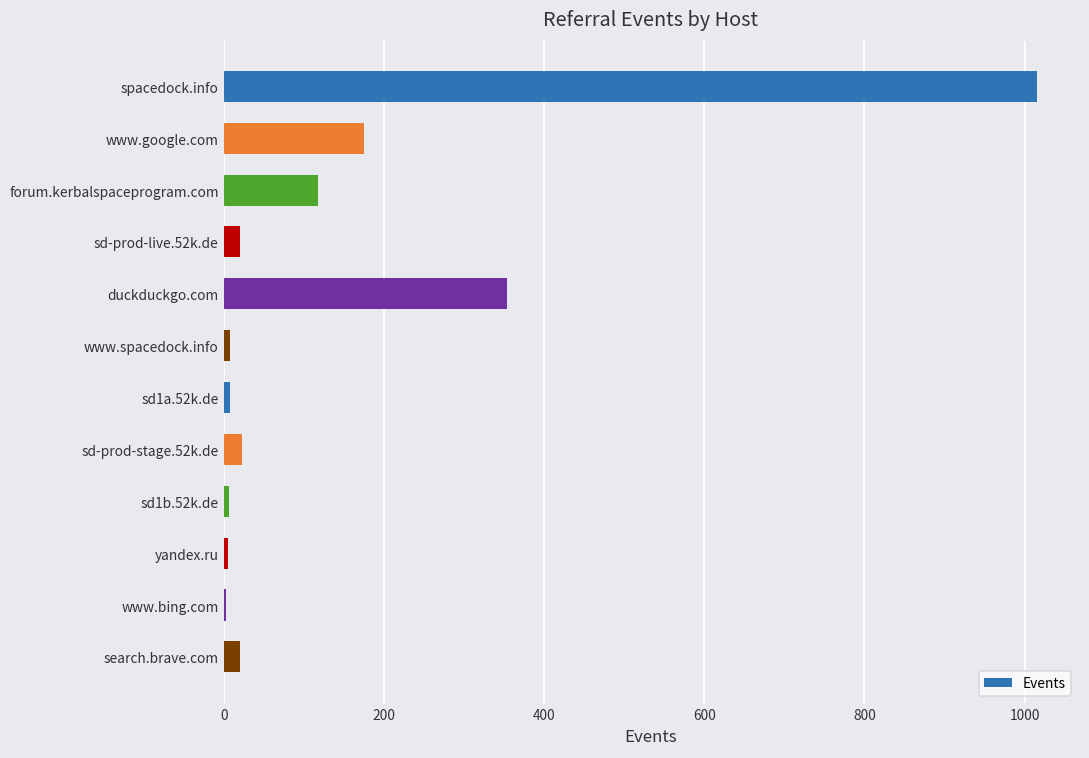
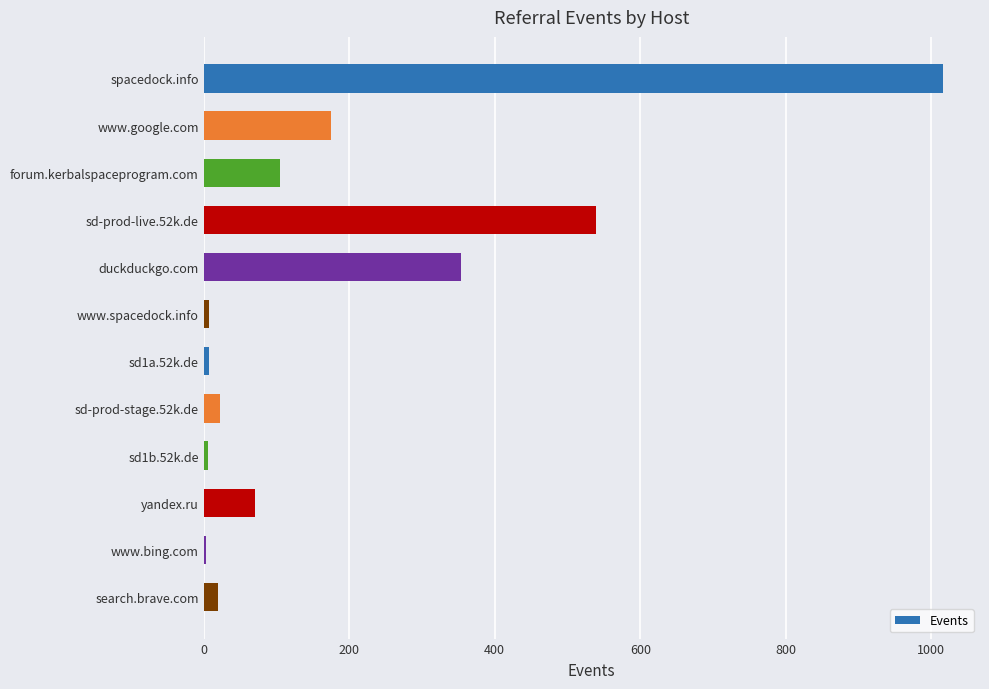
forum.kerbalspaceprogram.com: 120 -> 110
sd-prod-live.52k.de: 20 -> 540
yandex.ru: 10 -> 70
